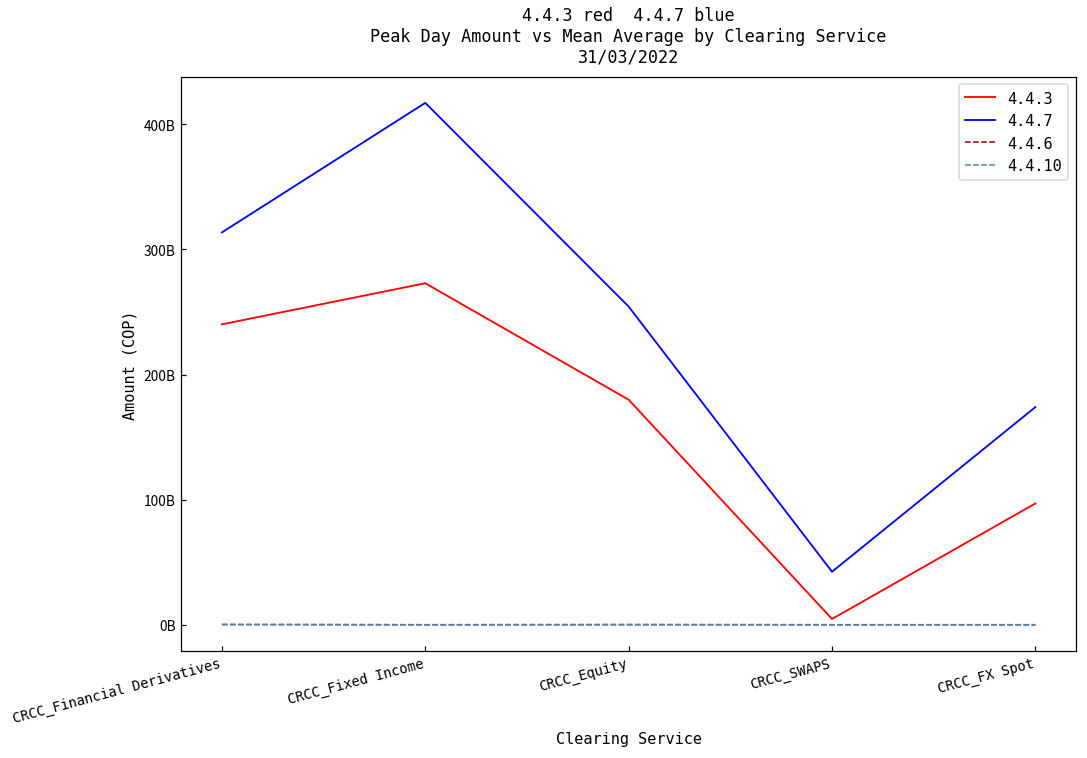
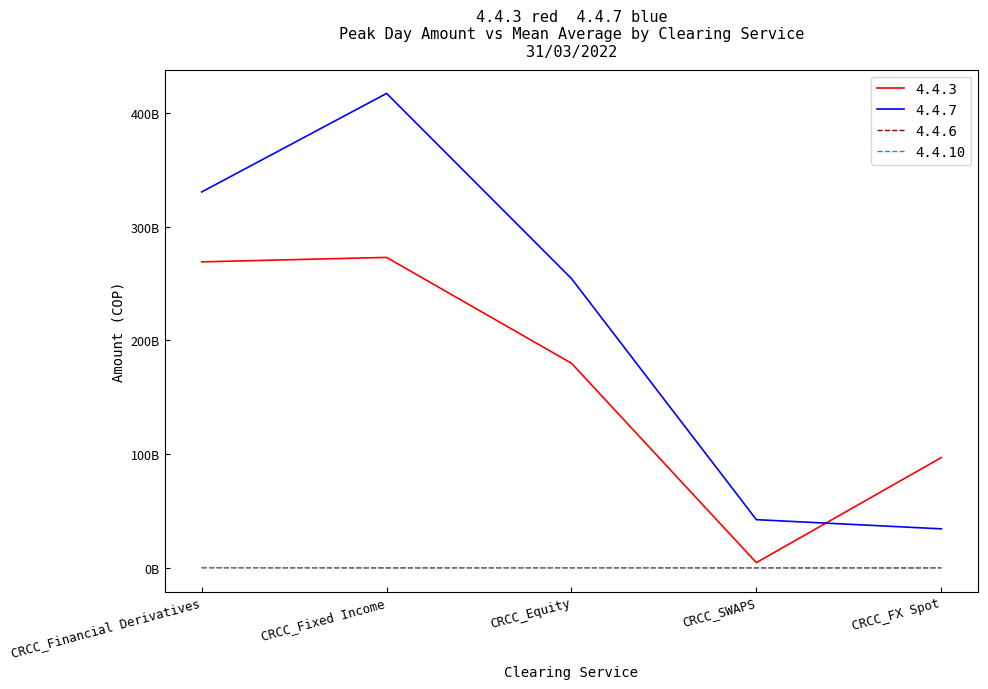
4.4.3, CRCC_Financial Derivatives: 240000000000 -> 269000000000
4.4.7, CRCC_Financial Derivatives: 314000000000 -> 331000000000
4.4.7, CRCC_FX Spot: 174000000000 -> 34000000000
